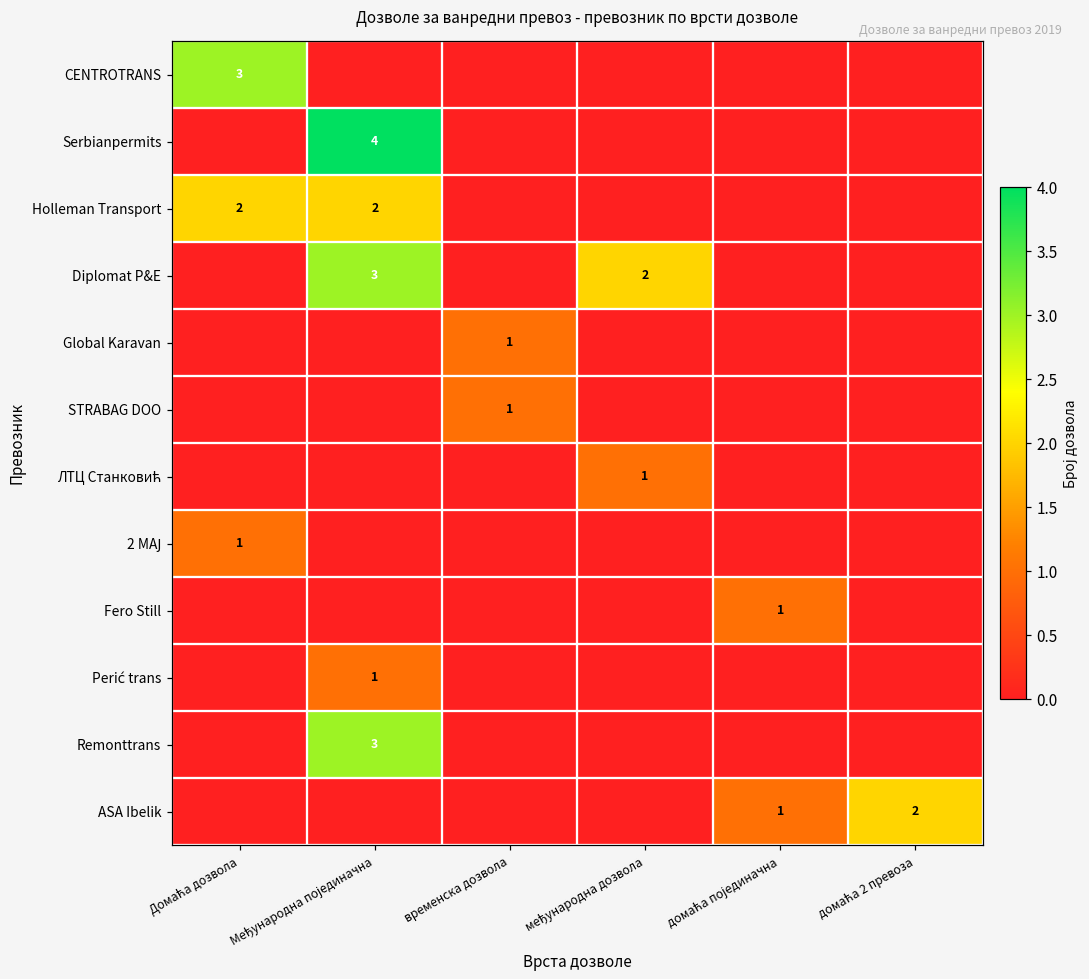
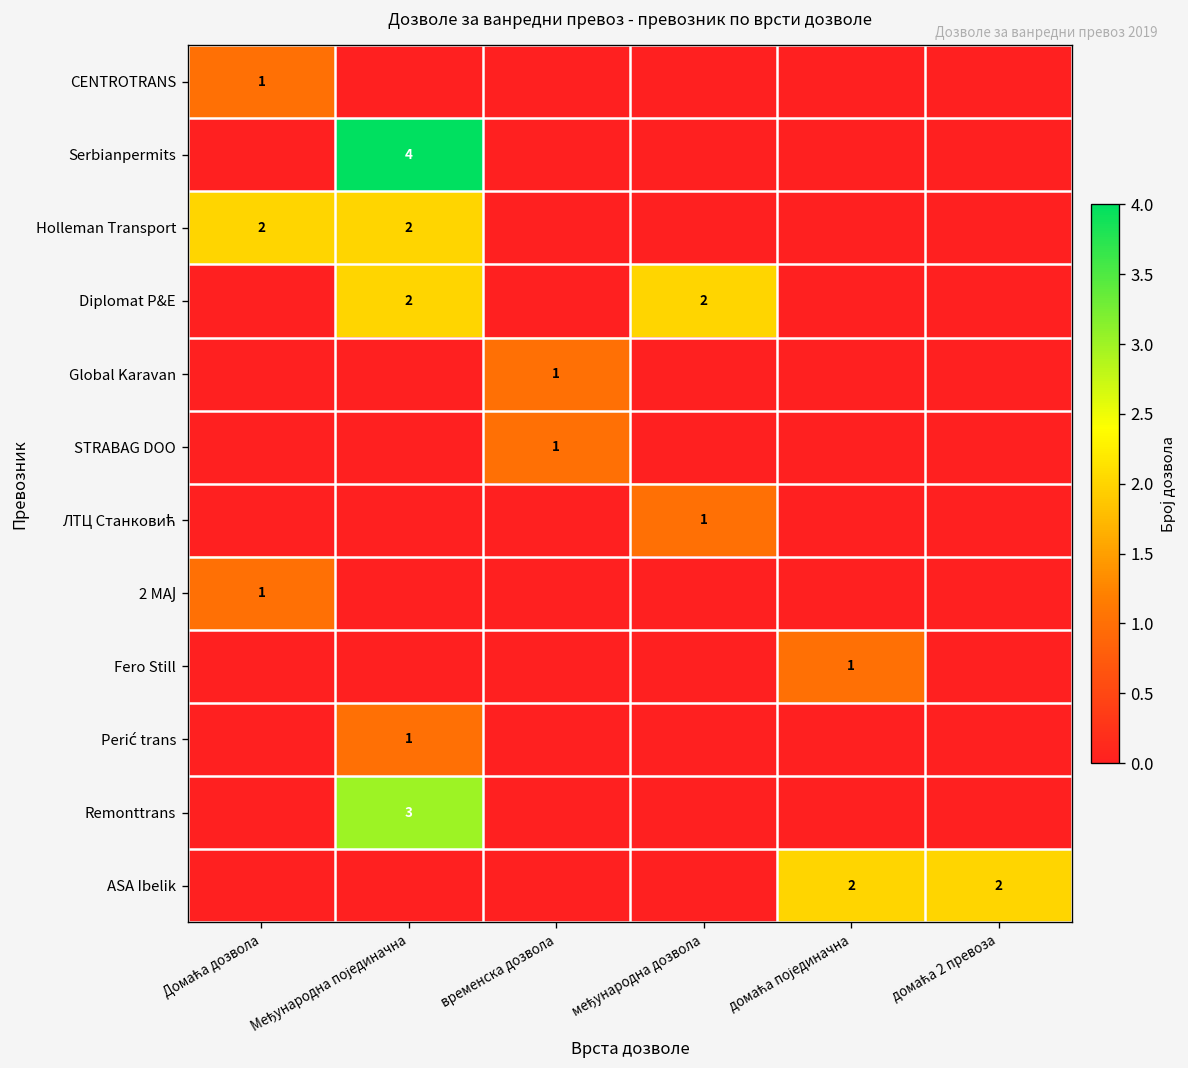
CENTROTRANS, Домаћа дозвола: 3 -> 1
Diplomat P&E, Међународна појединачна: 3 -> 2
АSA Ibelik, домаћа појединачна: 1 -> 2
